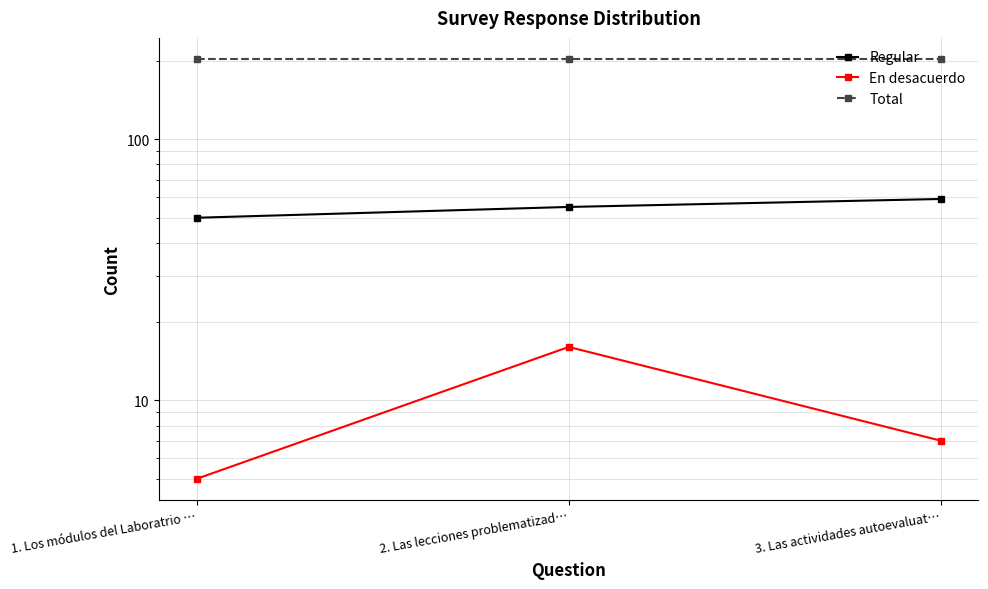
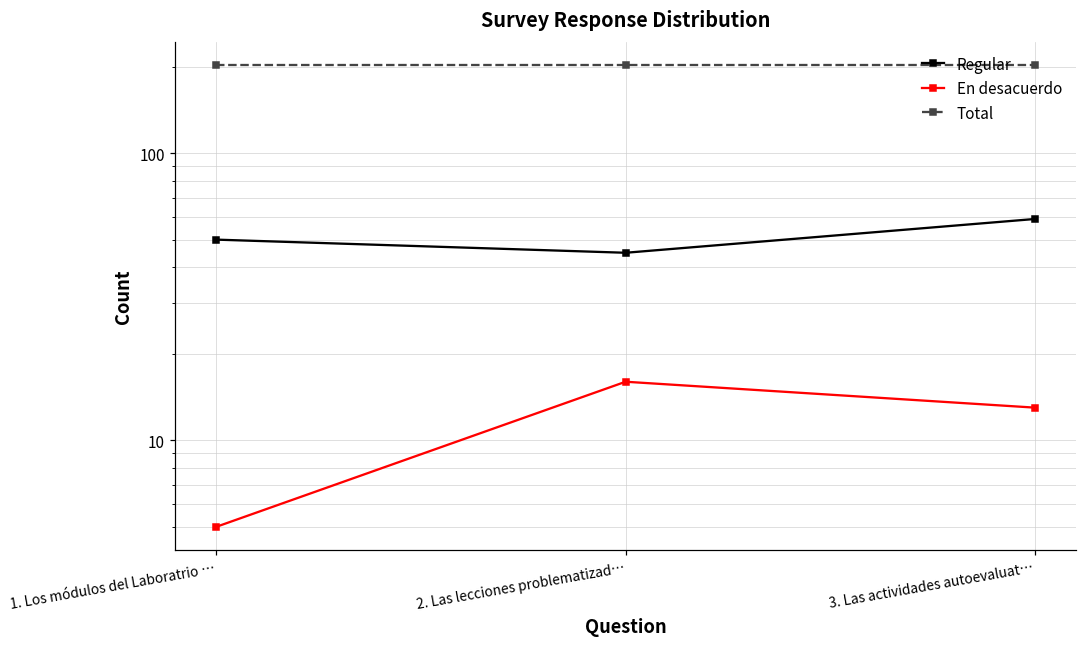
Regular, 2. Las lecciones problematizad…: 55 -> 45
En desacuerdo, 3. Las actividades autoevaluat…: 7 -> 13
